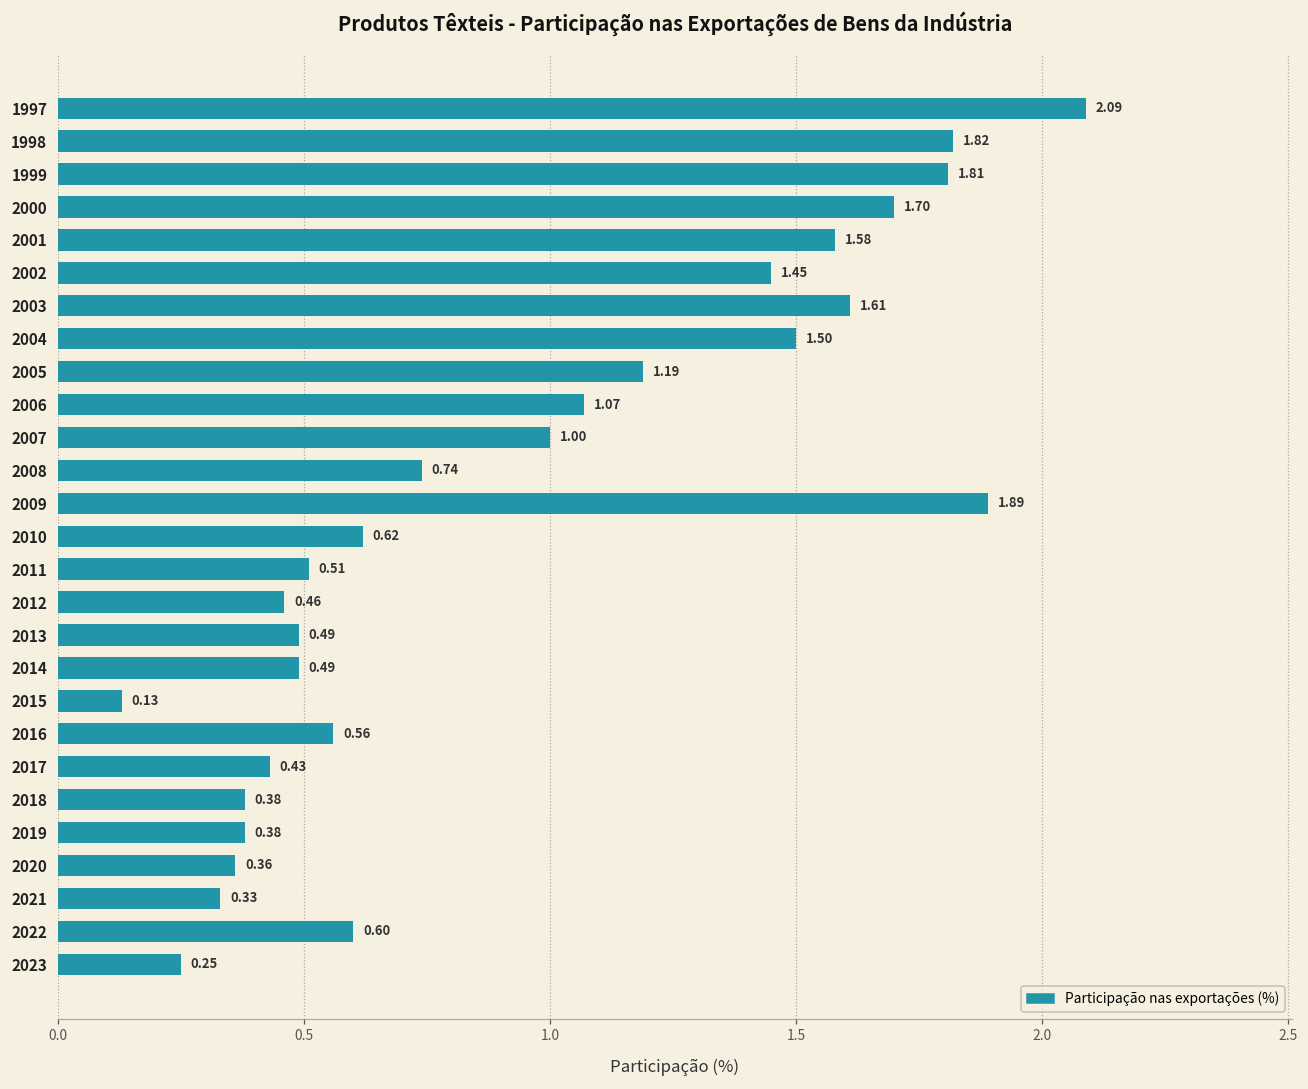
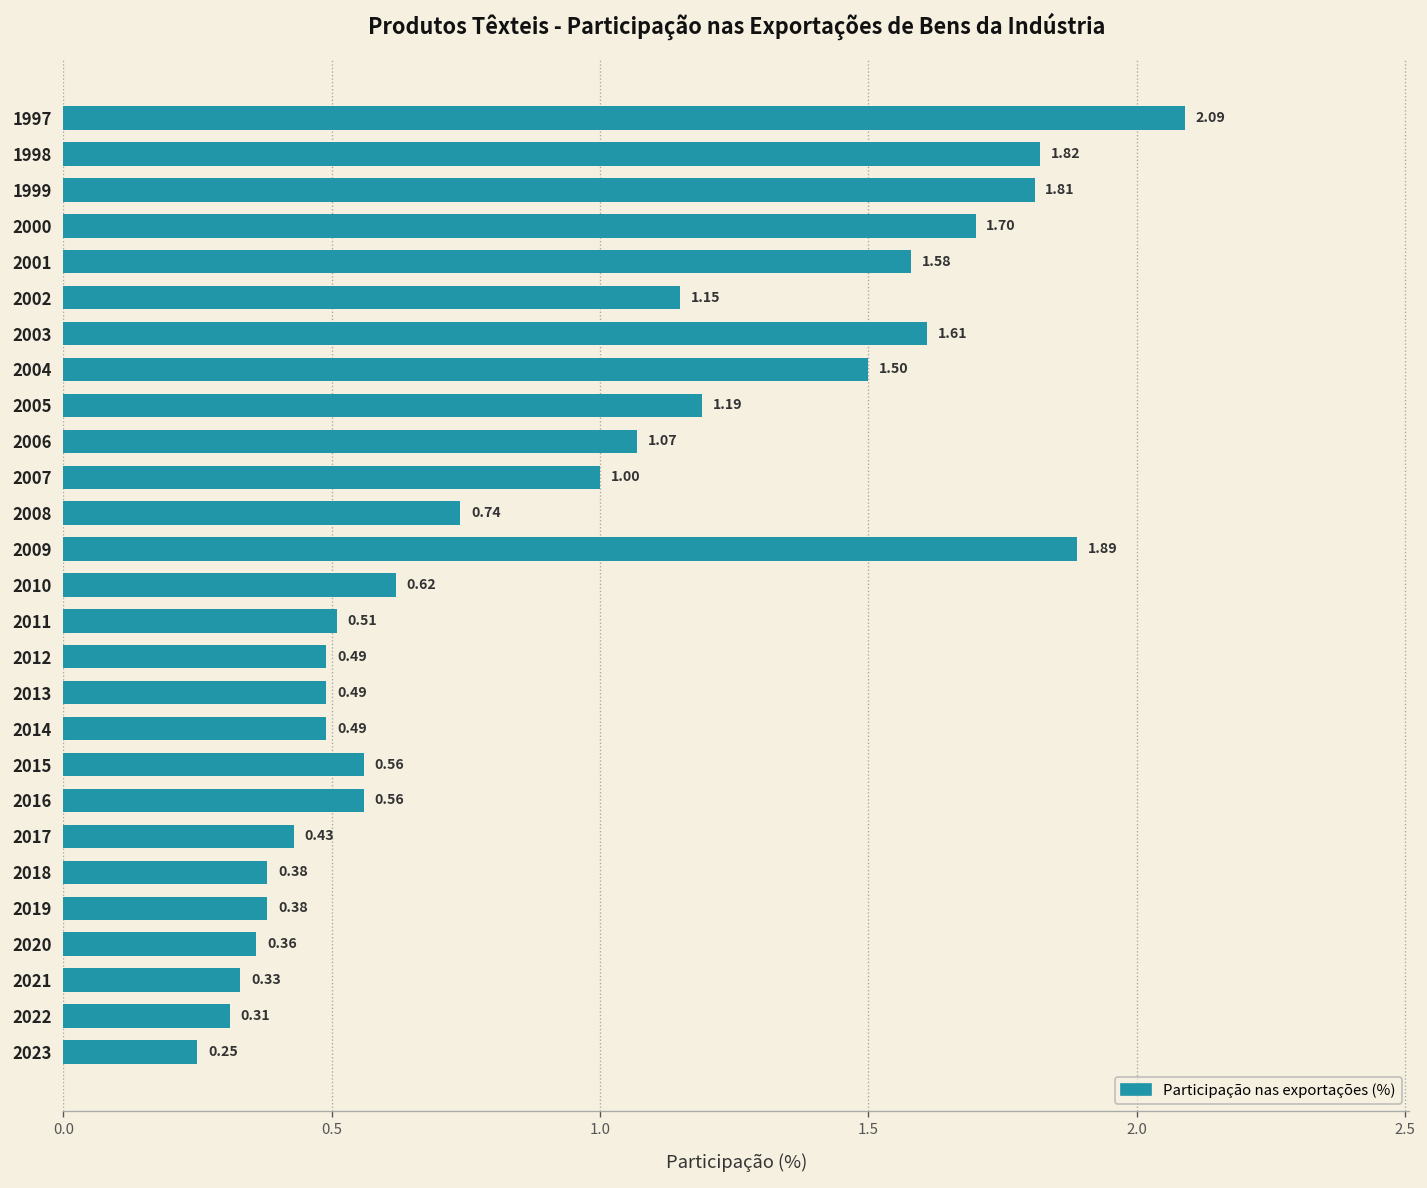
2002: 1.45 -> 1.15
2012: 0.46 -> 0.49
2015: 0.13 -> 0.56
2022: 0.60 -> 0.31
